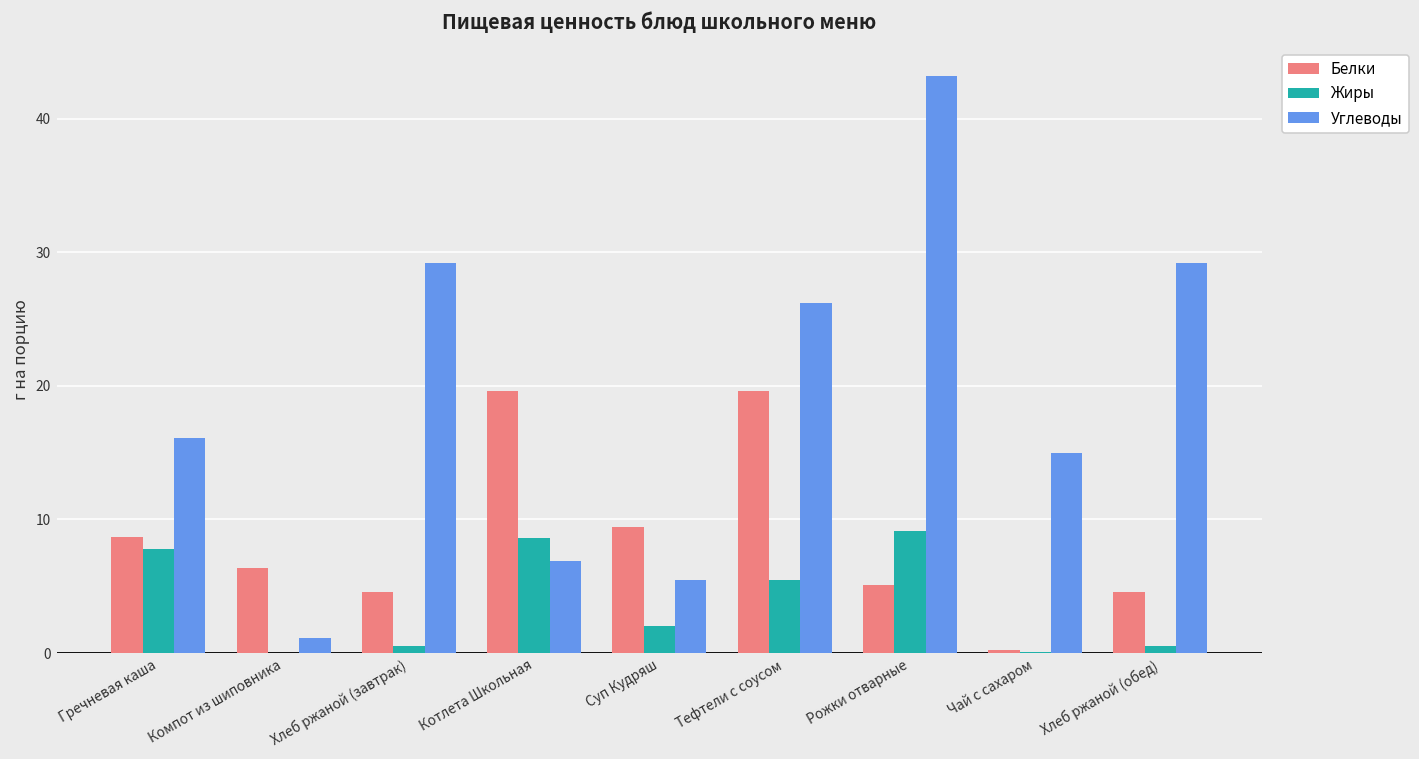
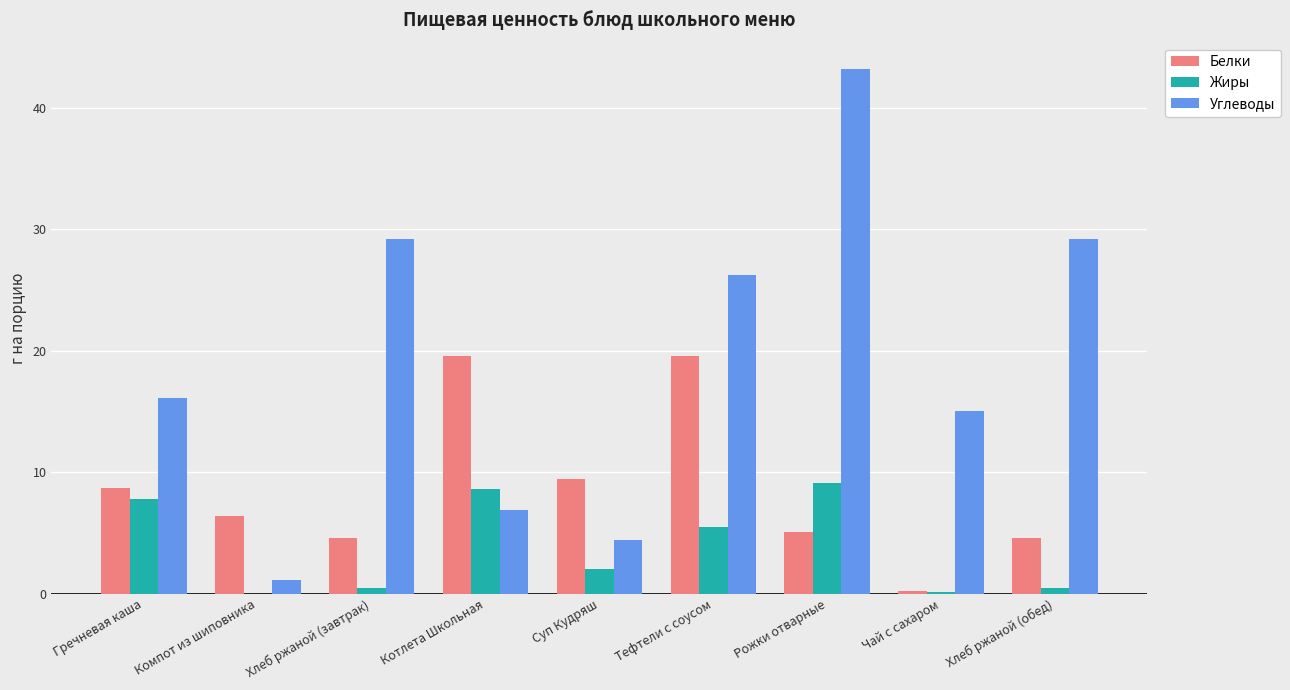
Углеводы, Суп Кудряш: 5.5 -> 4.4
